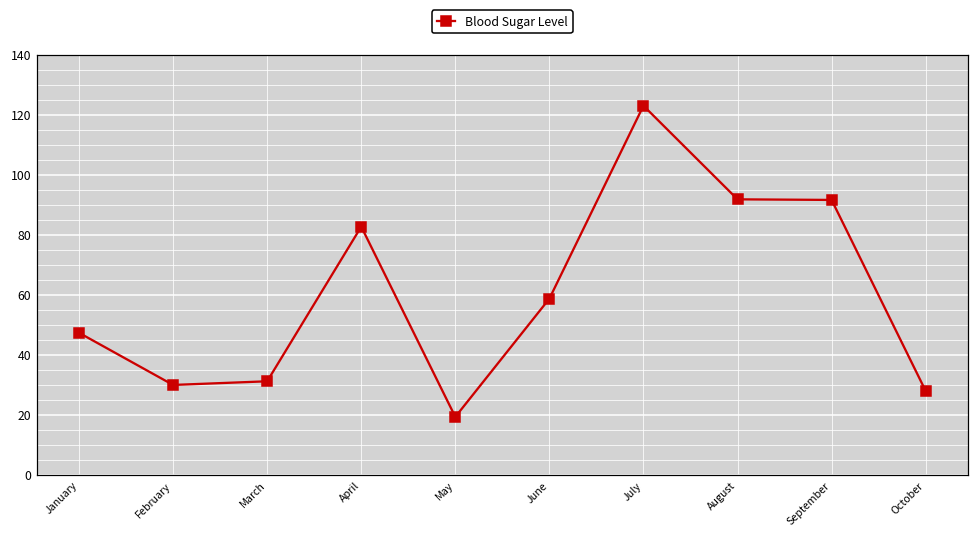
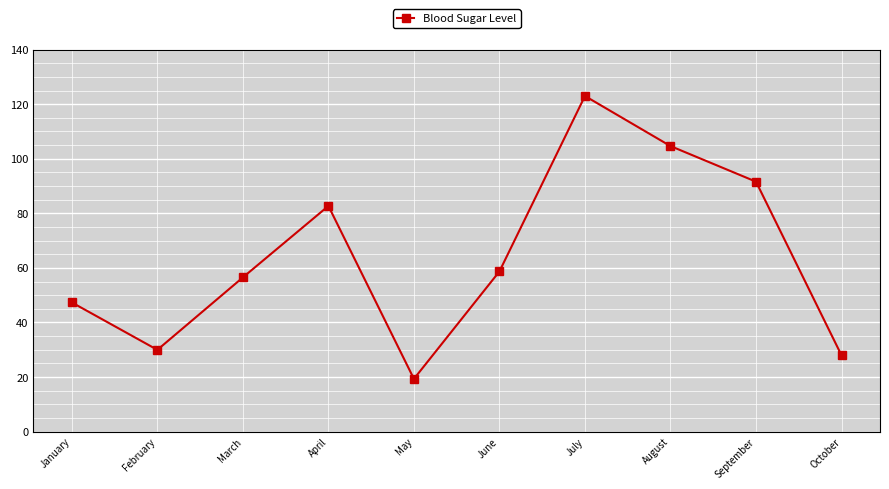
March: 31 -> 57
August: 92 -> 105
